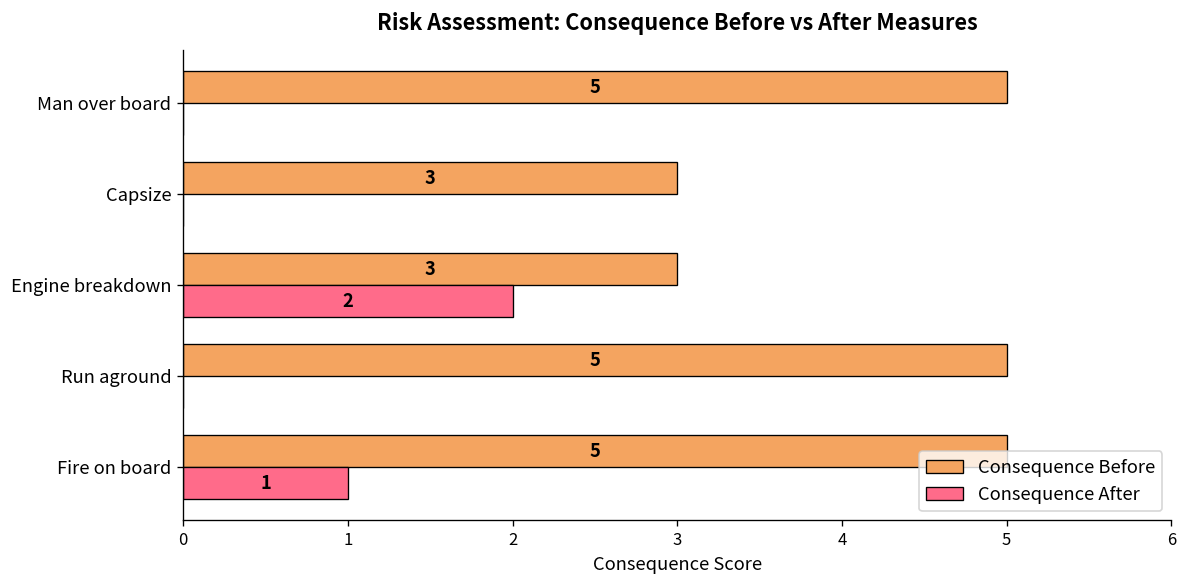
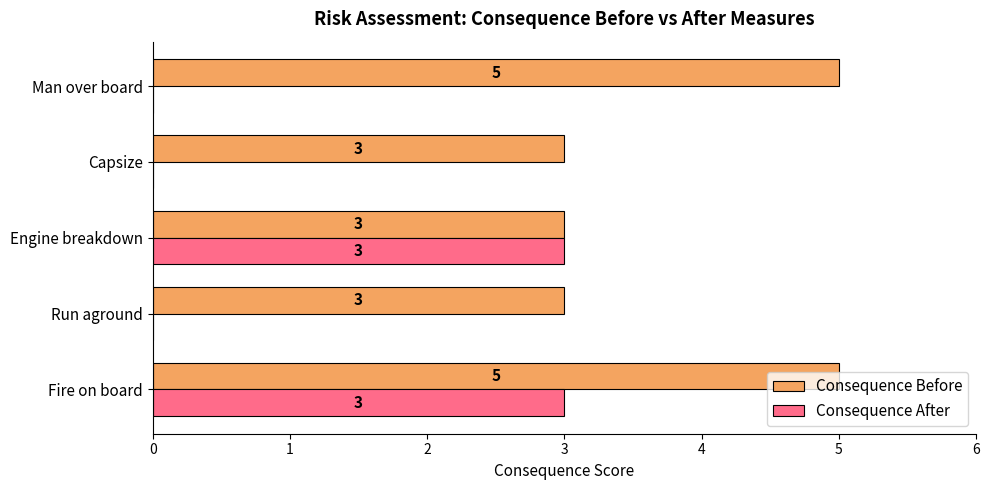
Consequence After, Engine breakdown: 2 -> 3
Consequence Before, Run aground: 5 -> 3
Consequence After, Fire on board: 1 -> 3
